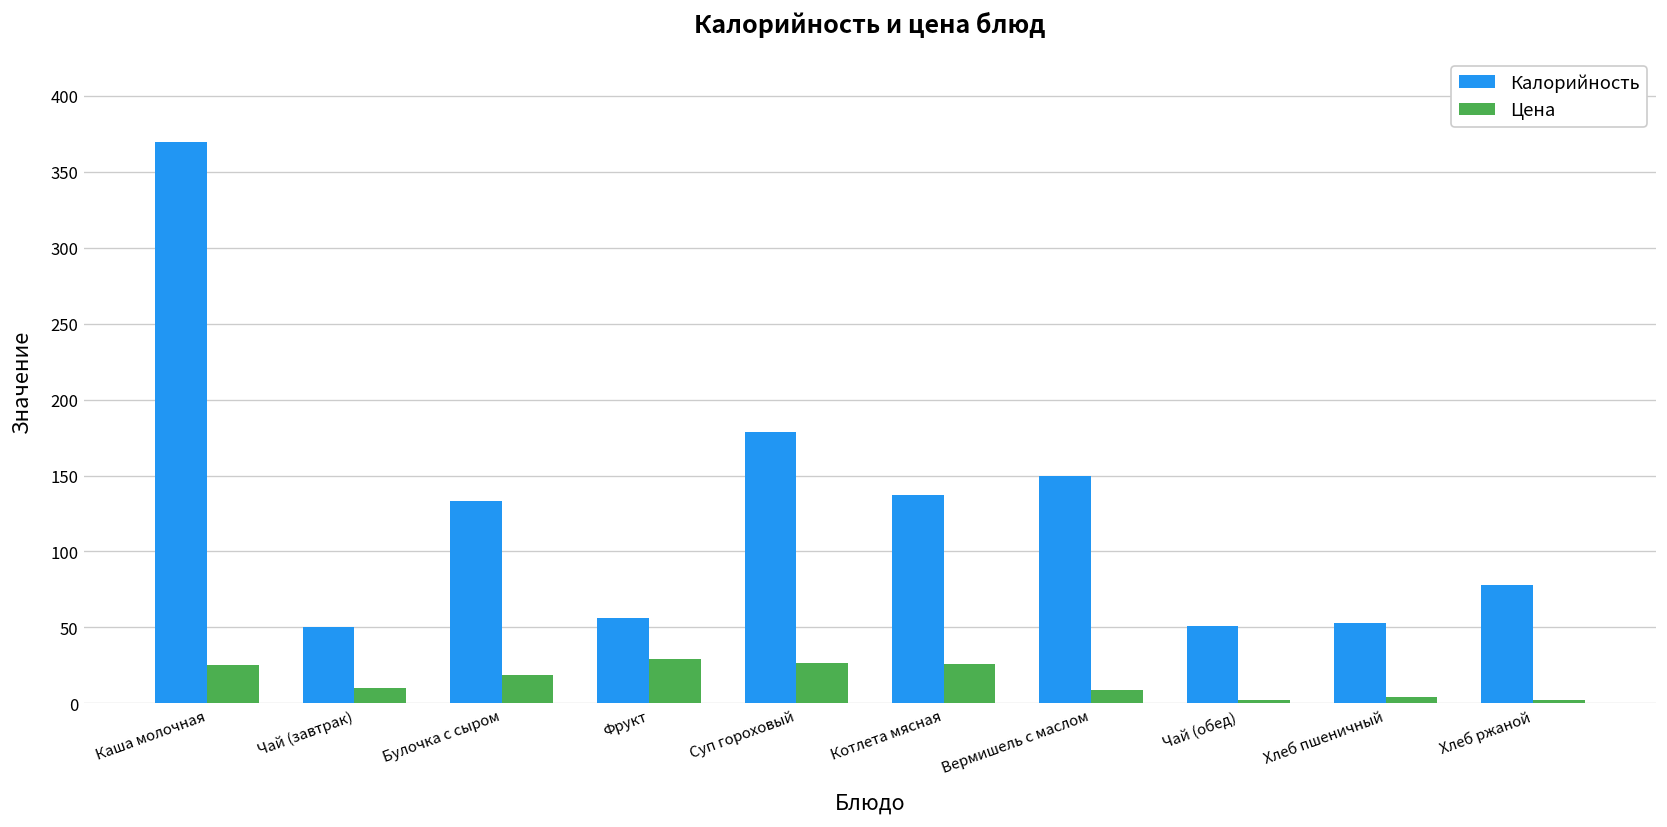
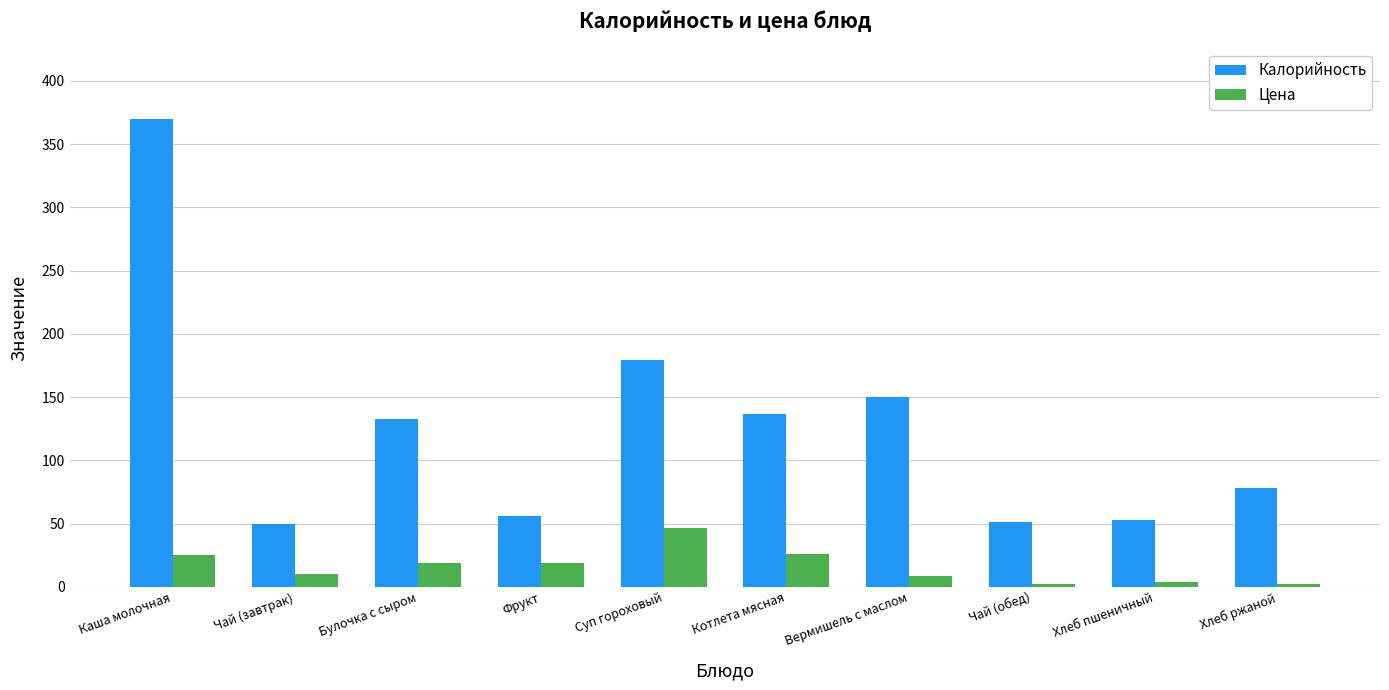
Цена, Фрукт: 29 -> 19
Цена, Суп гороховый: 26 -> 46
